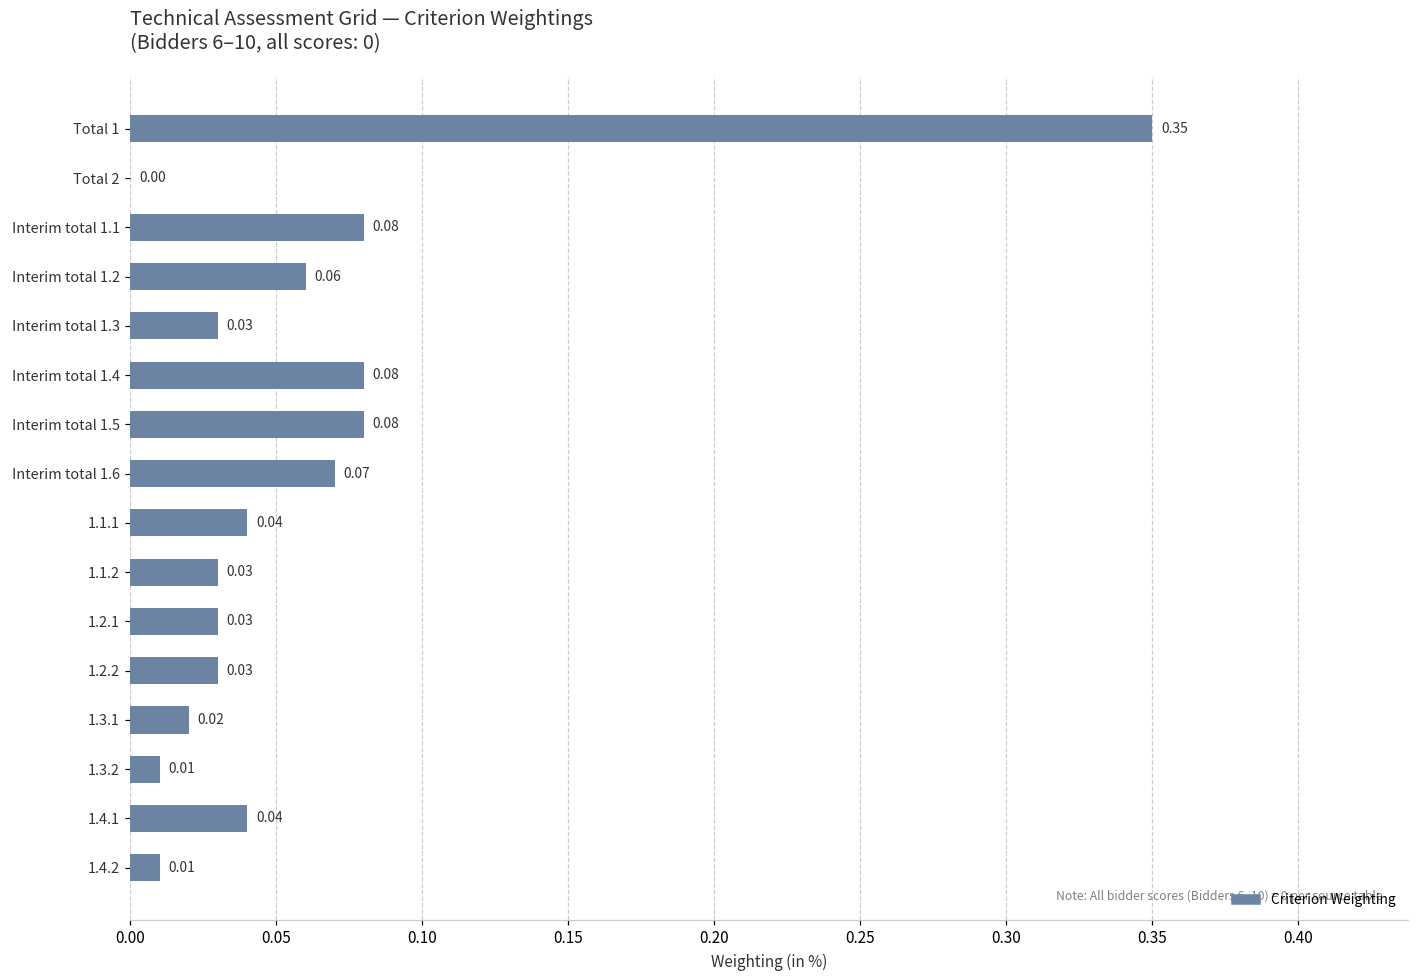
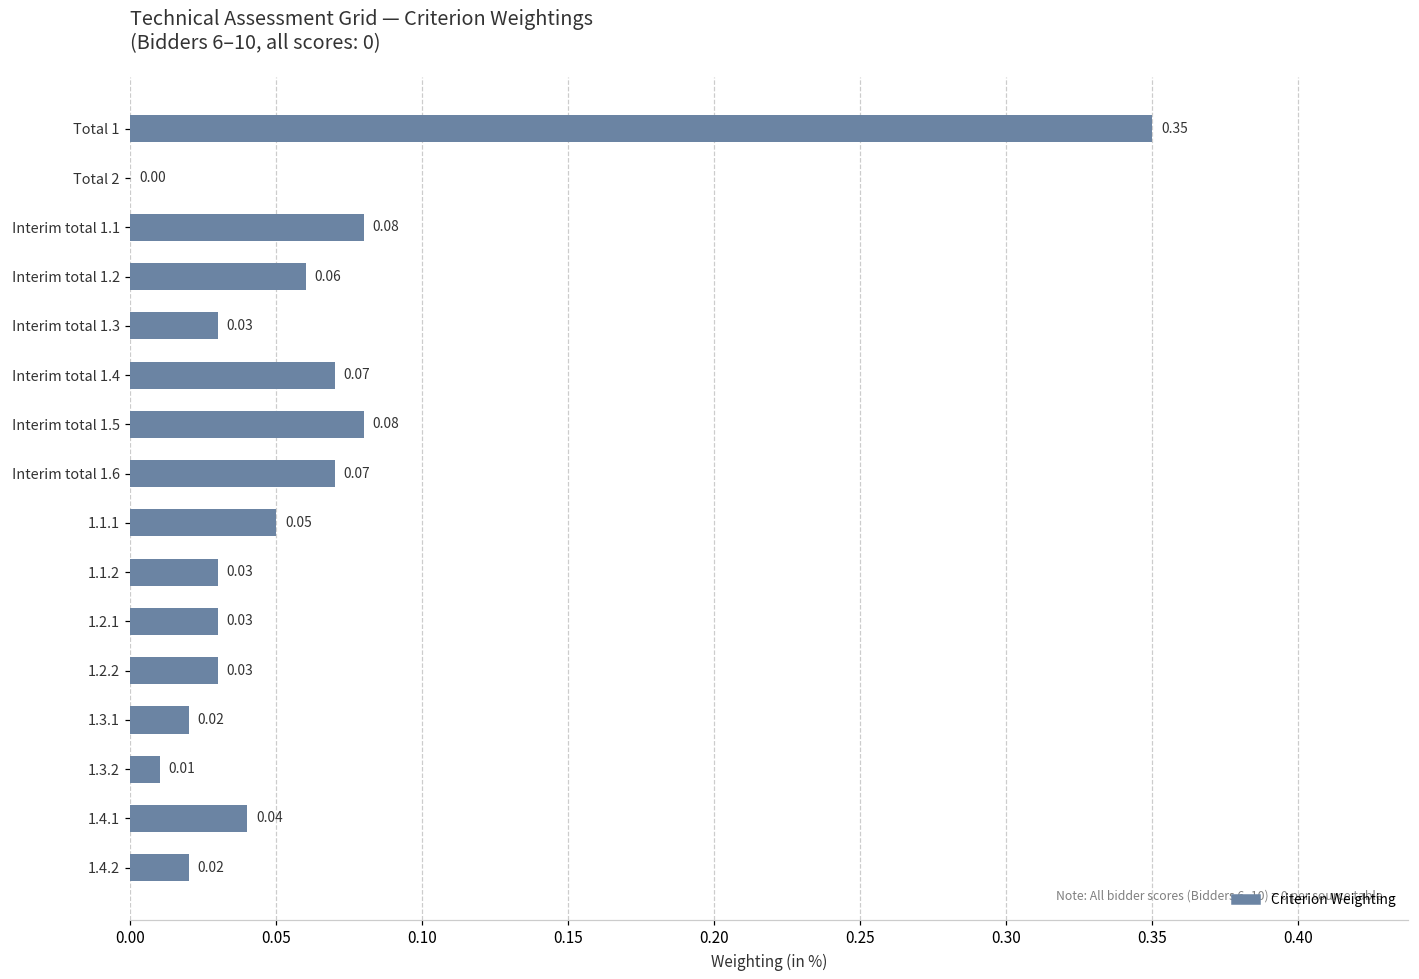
Interim total 1.4: 0.08 -> 0.07
1.1.1: 0.04 -> 0.05
1.4.2: 0.01 -> 0.02
